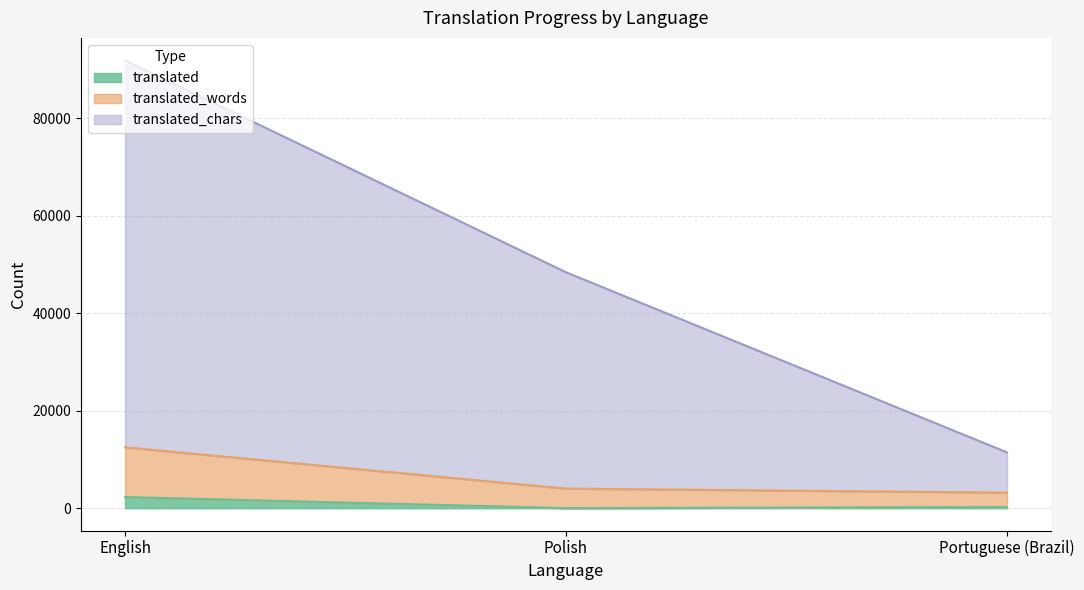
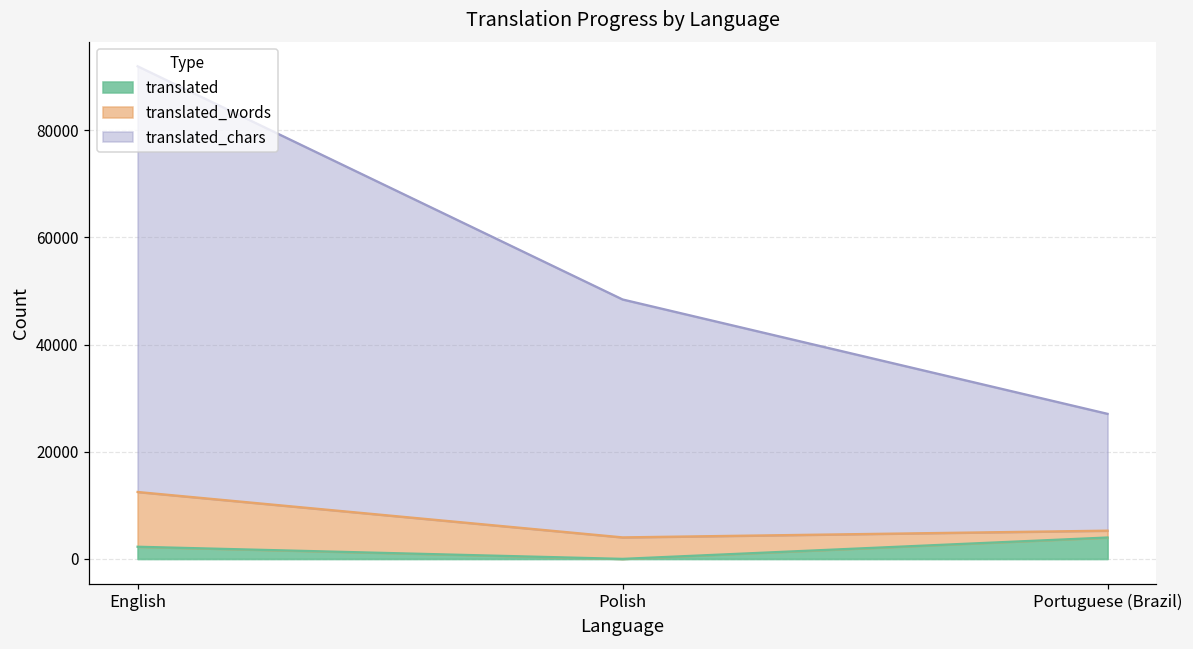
translated, Portuguese (Brazil): 0 -> 4000
translated_words, Portuguese (Brazil): 3000 -> 1000
translated_chars, Portuguese (Brazil): 8000 -> 22000
